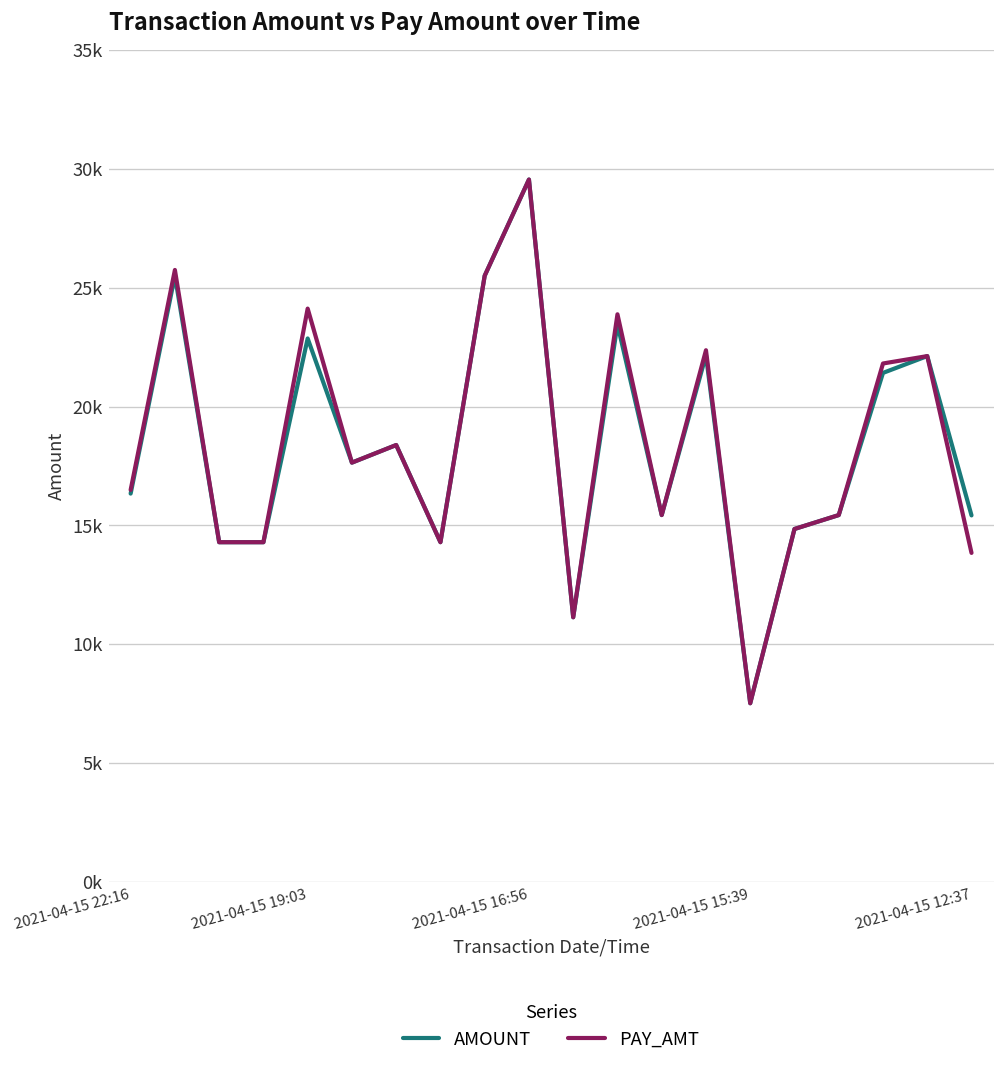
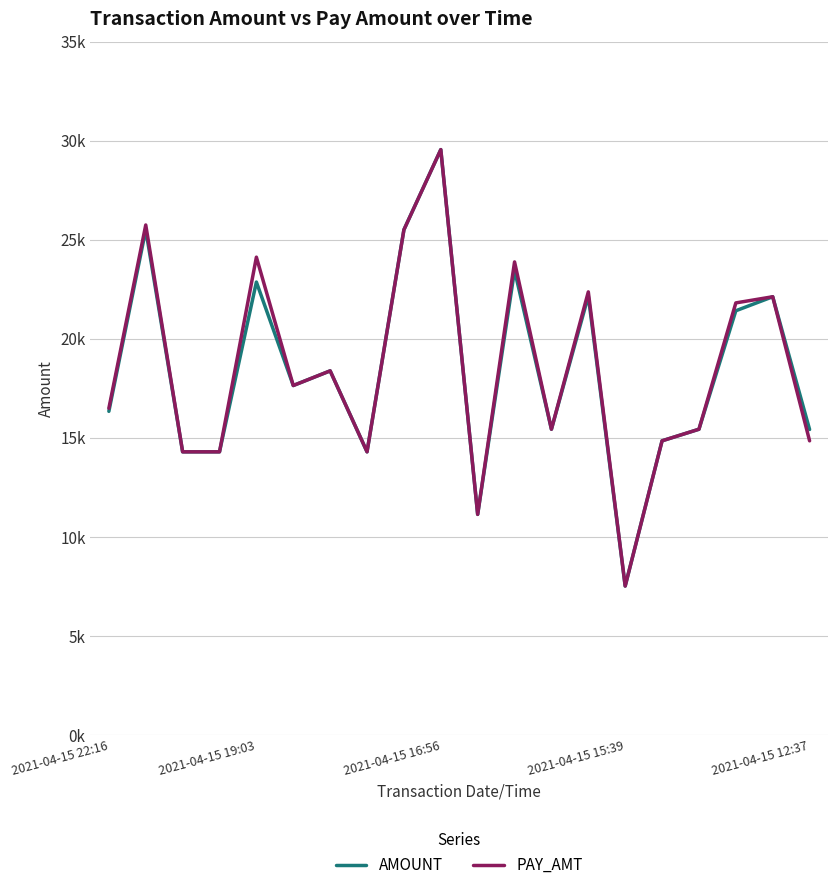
PAY_AMT, 2021-04-15 12:37: 13800 -> 14900
